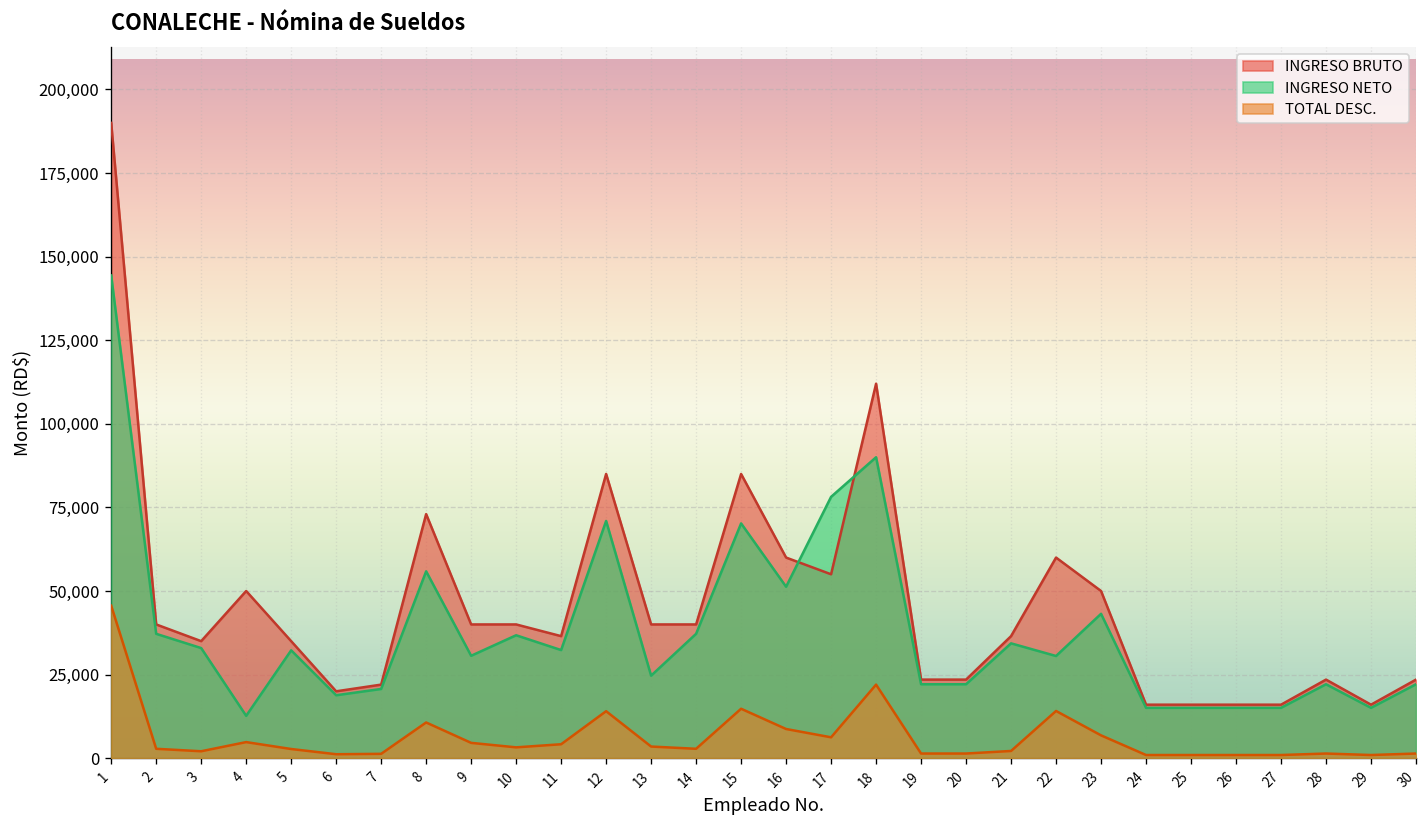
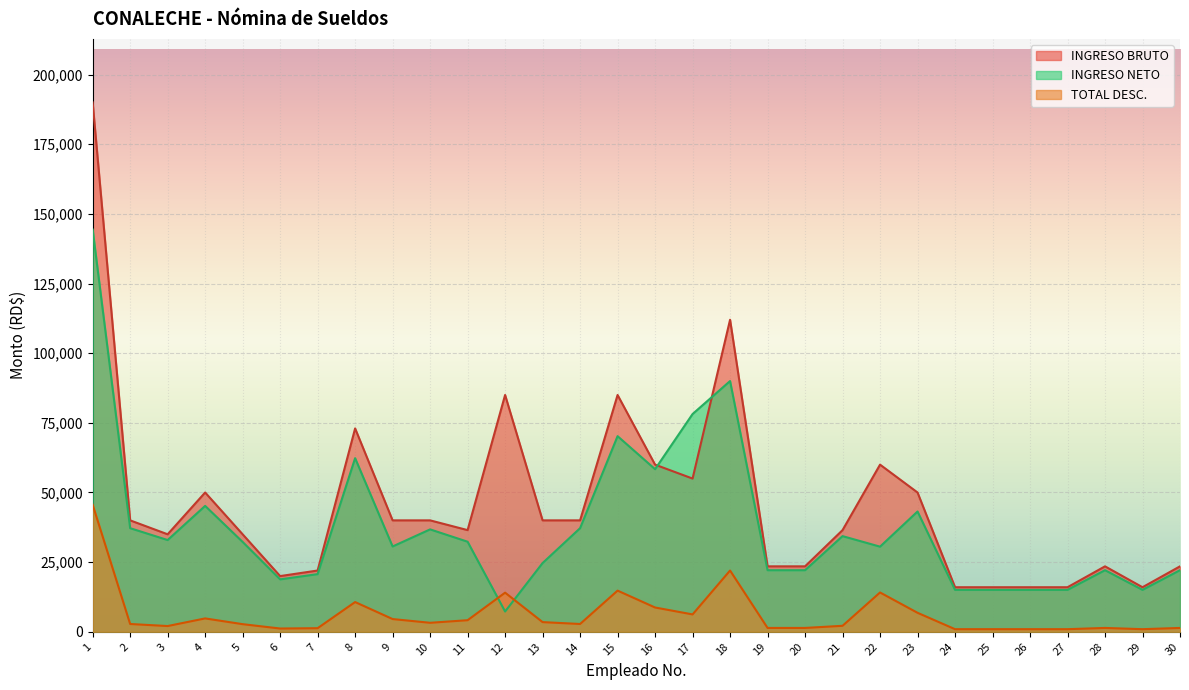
INGRESO NETO, 4: 13,000 -> 45,000
INGRESO NETO, 8: 56,000 -> 62,000
INGRESO NETO, 12: 71,000 -> 7,000
INGRESO NETO, 16: 51,000 -> 58,000
